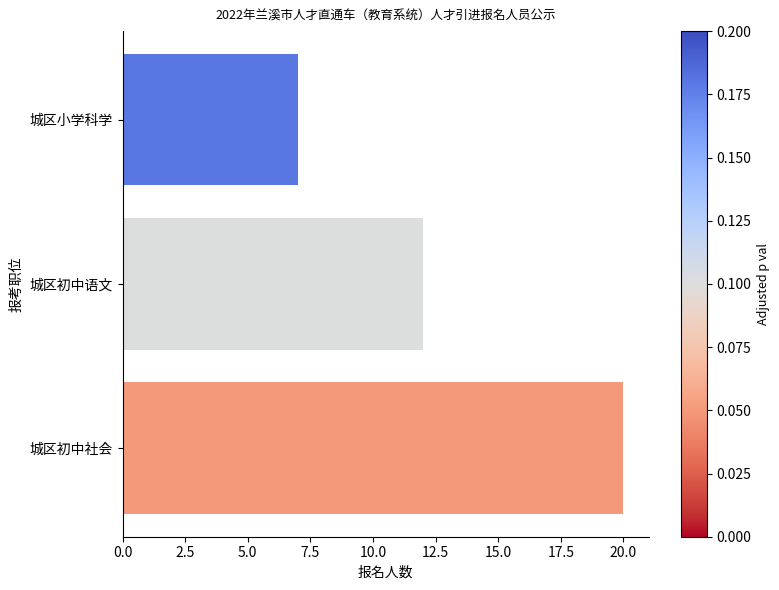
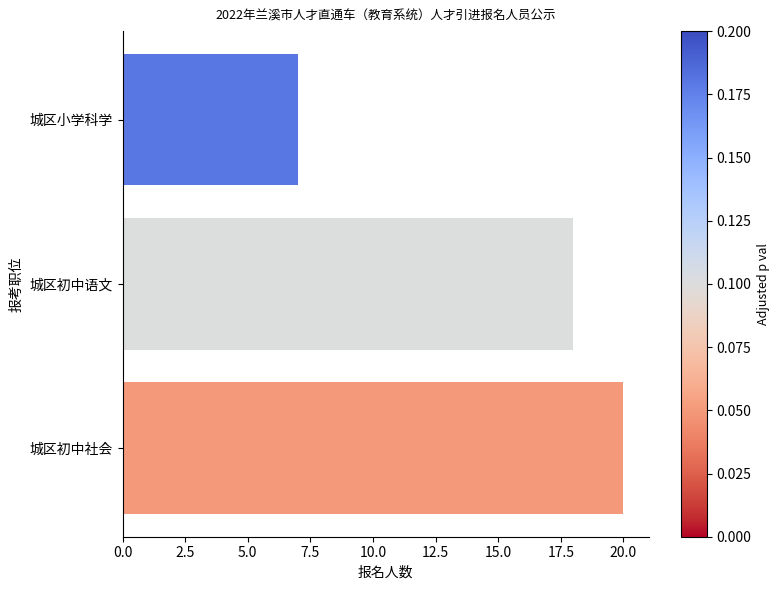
城区初中语文: 12 -> 18
